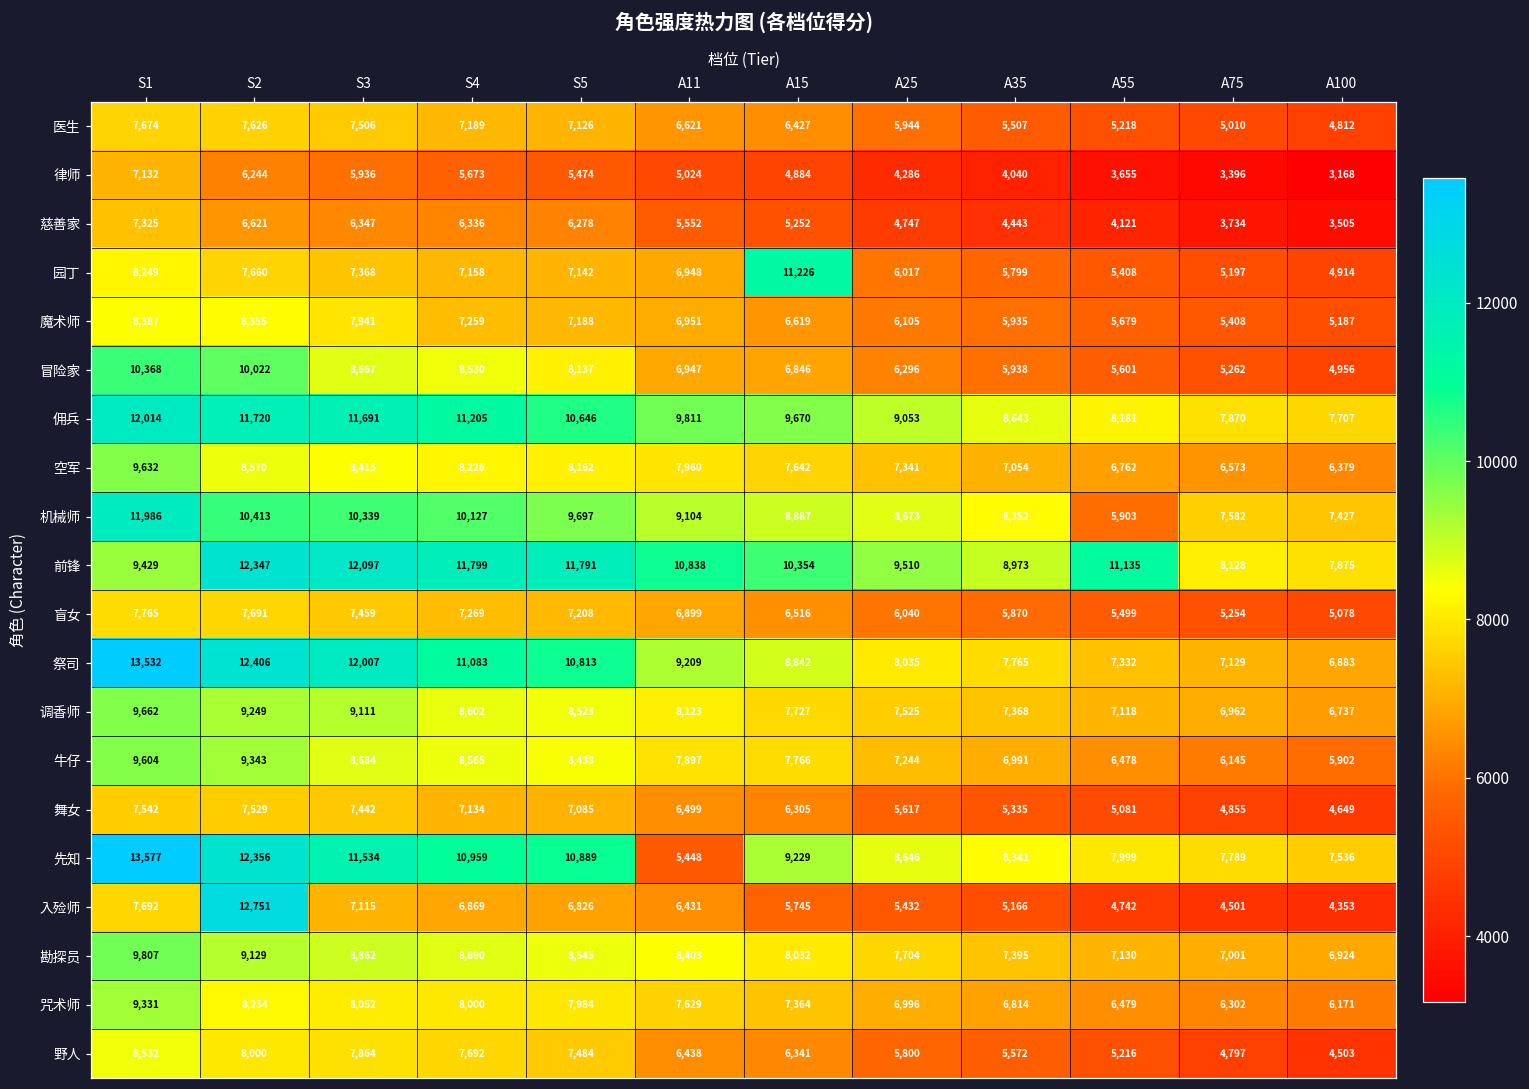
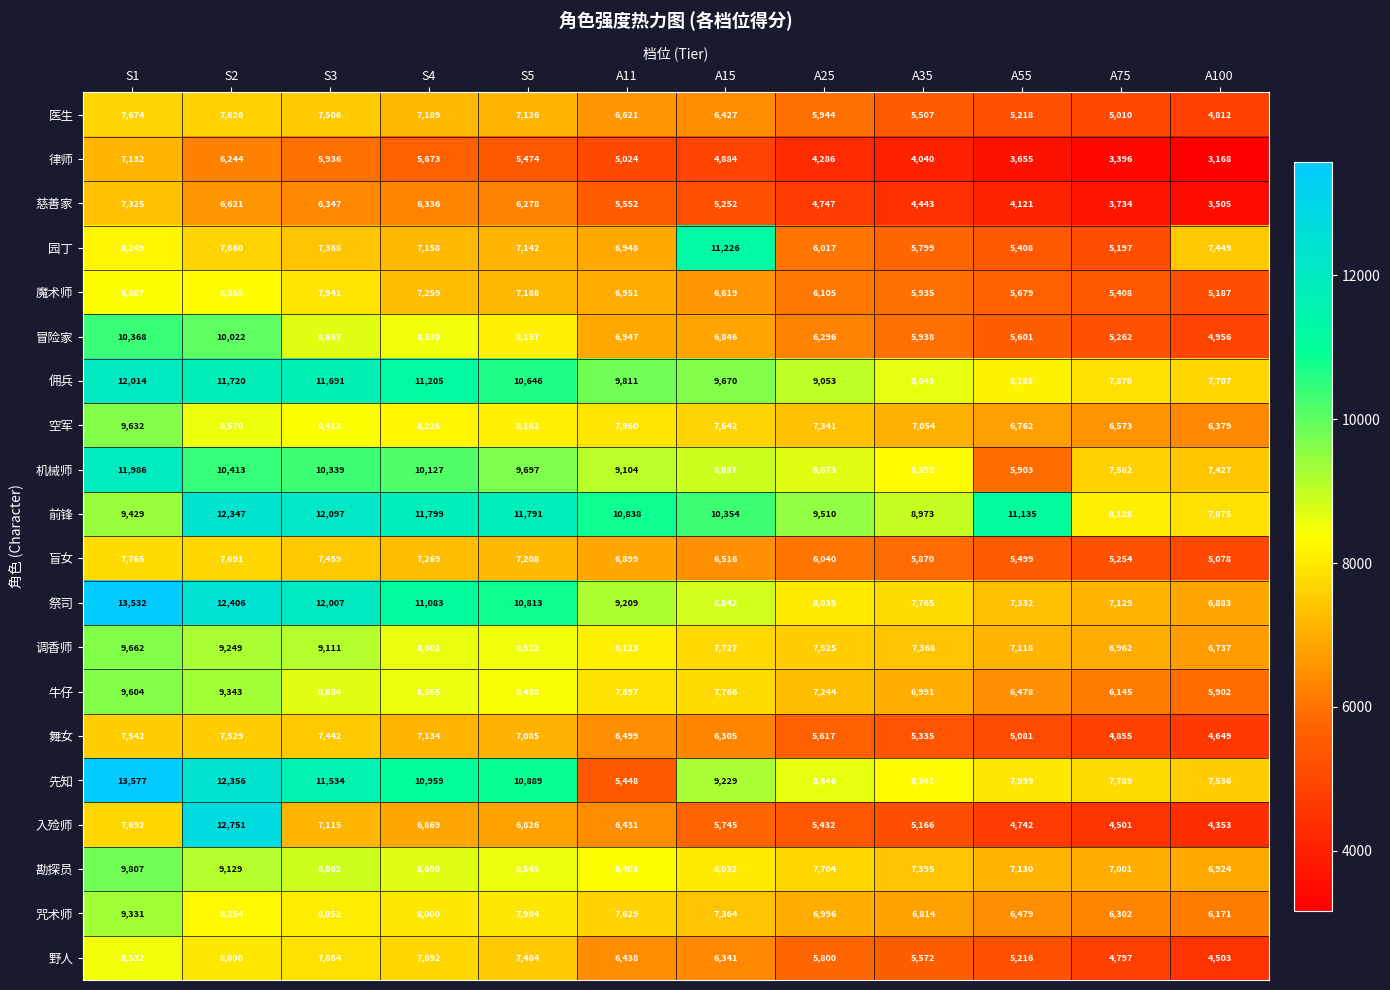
园丁, A100: 4,914 -> 7,449
